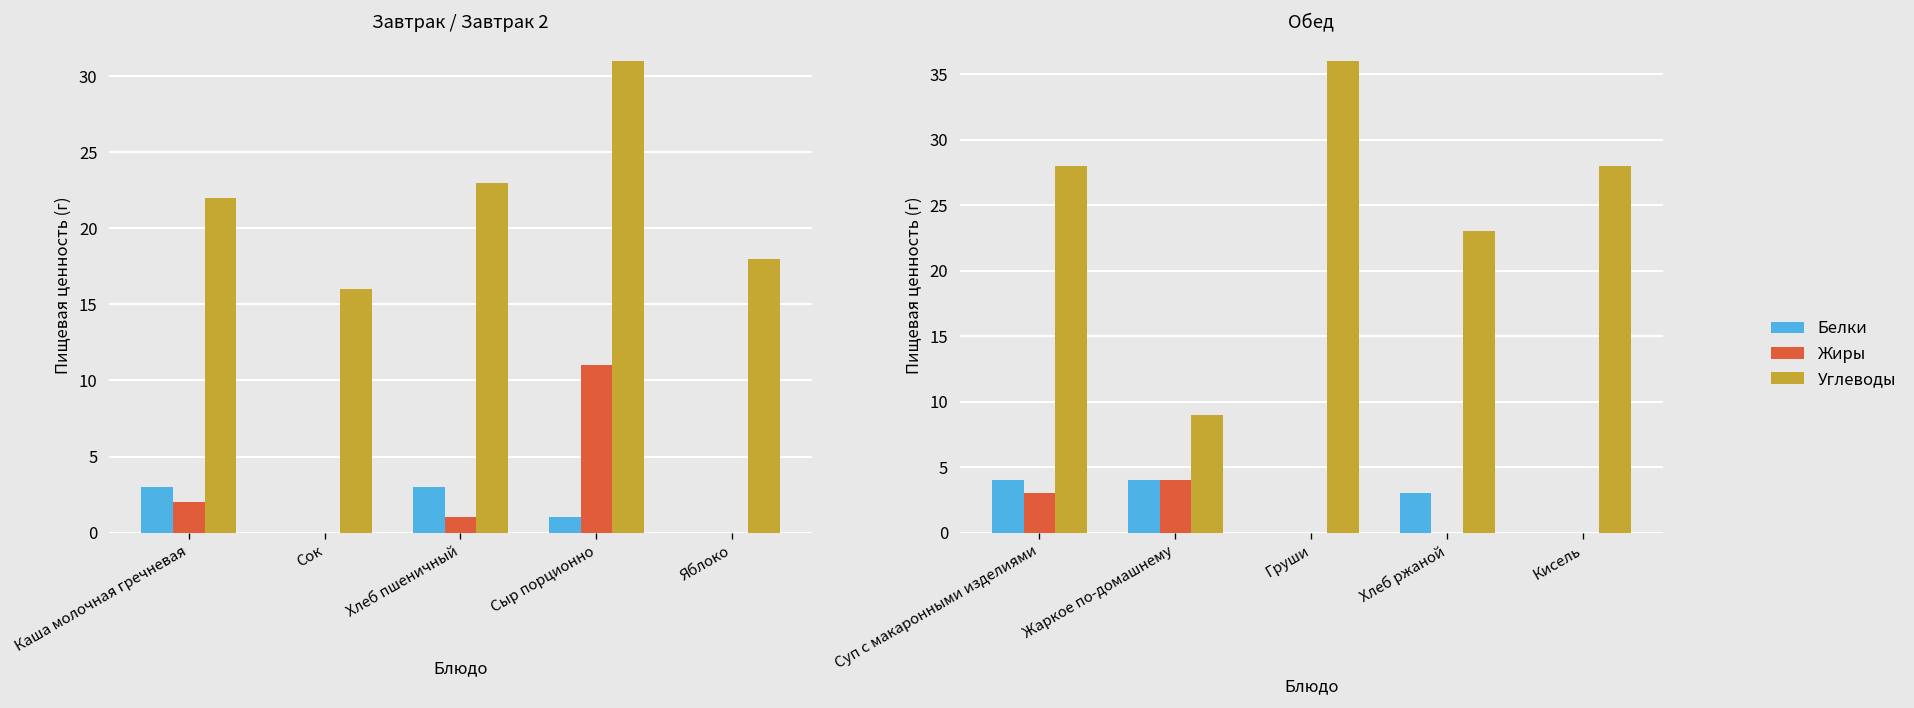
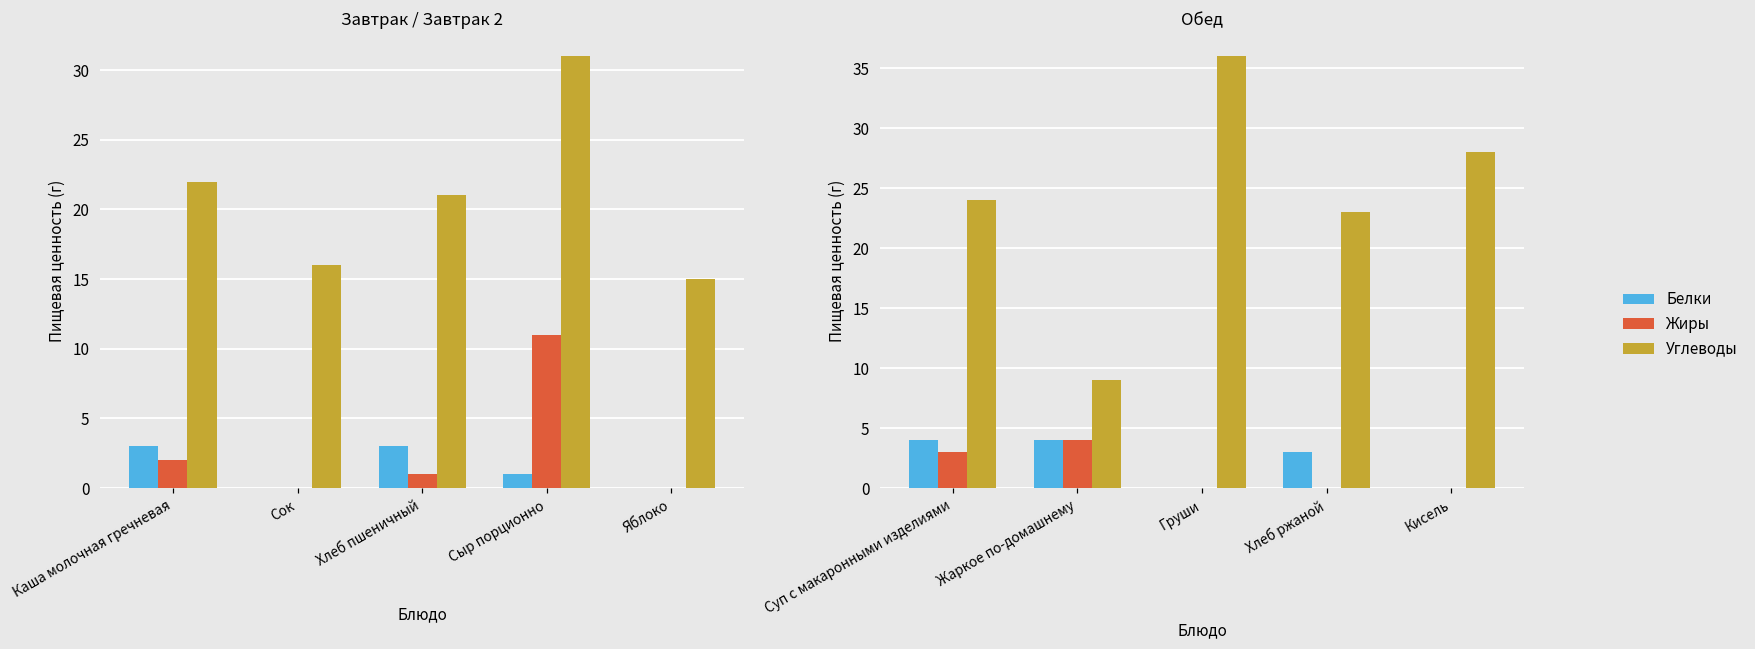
Завтрак / Завтрак 2, Углеводы, Хлеб пшеничный: 23 -> 21
Завтрак / Завтрак 2, Углеводы, Яблоко: 18 -> 15
Обед, Углеводы, Суп с макаронными изделиями: 28 -> 24
